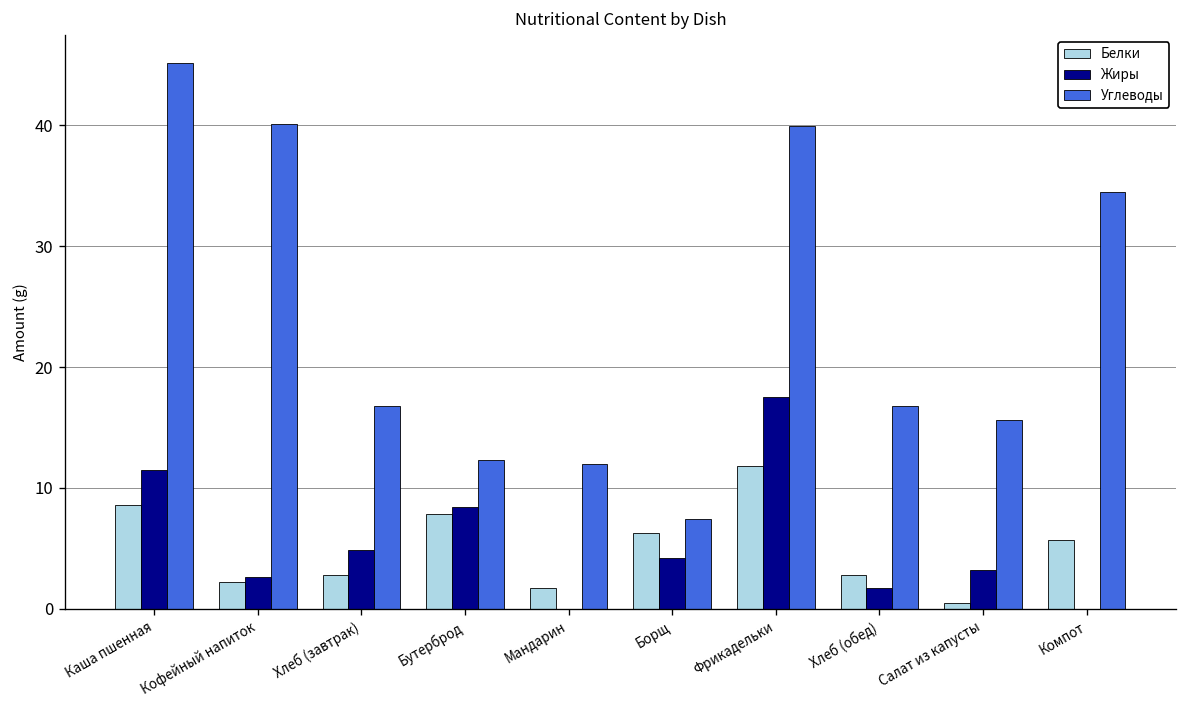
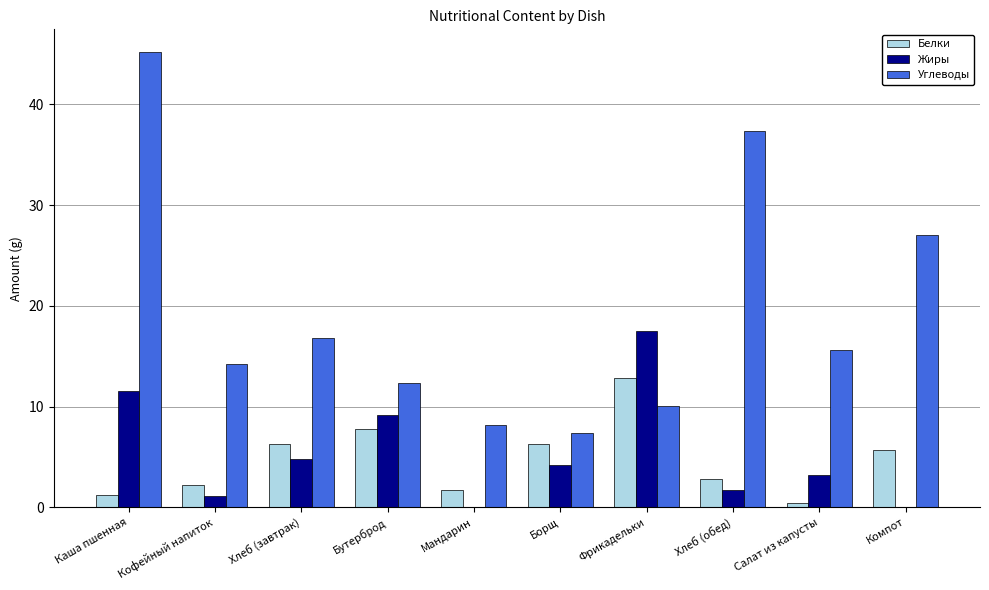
Белки, Каша пшенная: 8.6 -> 1.2
Жиры, Кофейный напиток: 2.7 -> 1.2
Углеводы, Кофейный напиток: 40.1 -> 14.2
Белки, Хлеб (завтрак): 2.8 -> 6.3
Жиры, Бутерброд: 8.4 -> 9.2
Углеводы, Мандарин: 12.0 -> 8.2
Белки, Фрикадельки: 11.8 -> 12.8
Углеводы, Фрикадельки: 39.9 -> 10.0
Углеводы, Хлеб (обед): 16.8 -> 37.4
Углеводы, Компот: 34.5 -> 27.0
